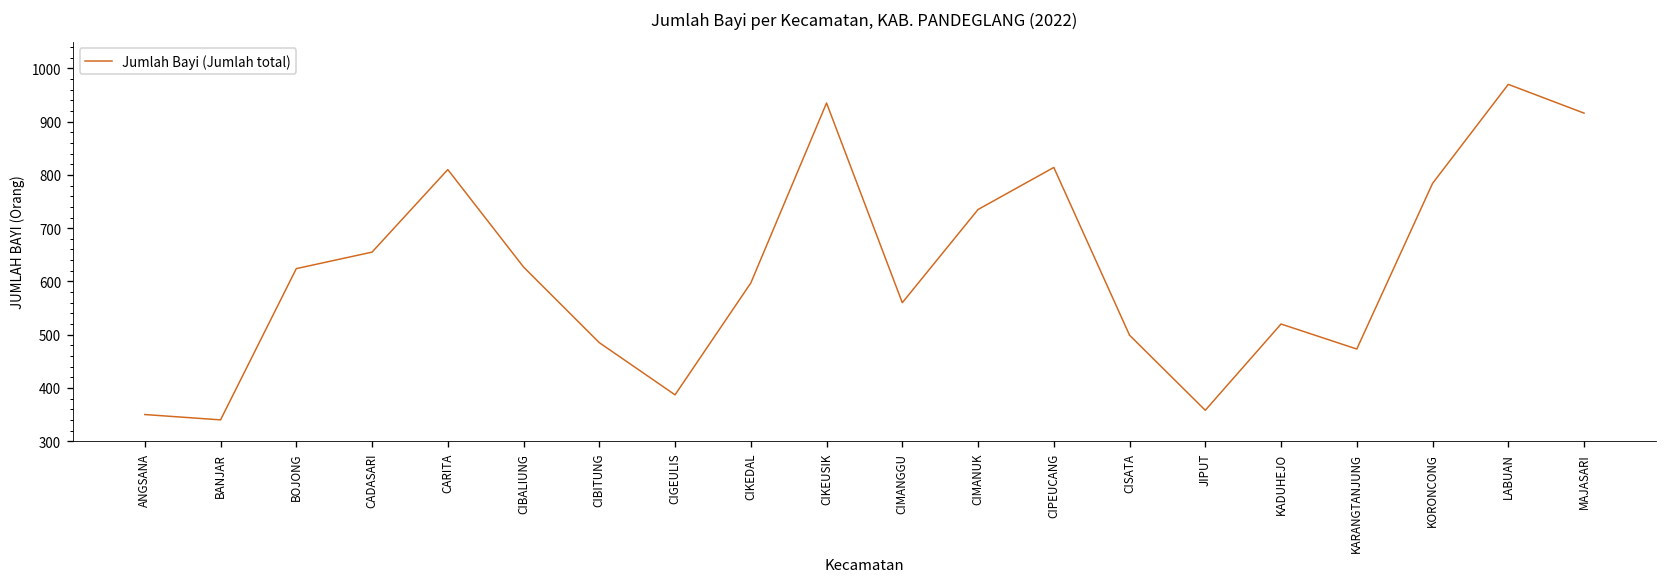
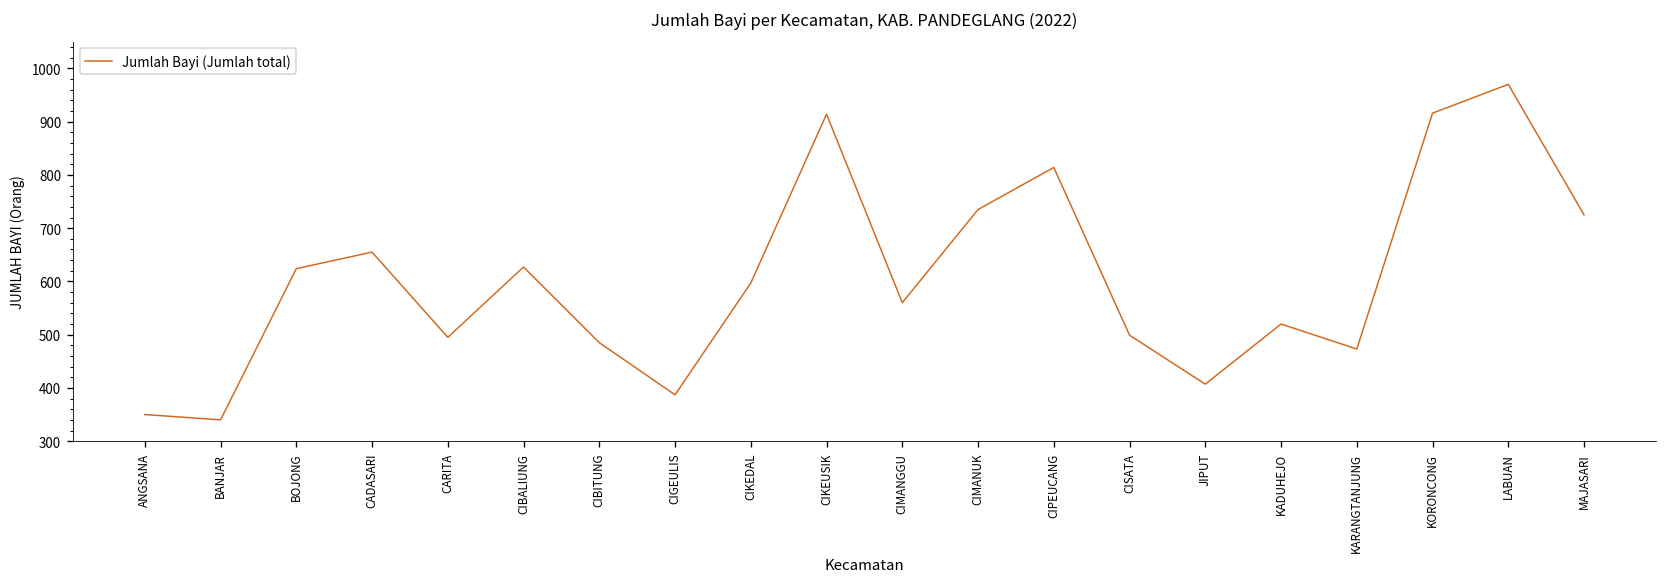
CARITA: 810 -> 500
CIKEUSIK: 940 -> 910
JIPUT: 360 -> 410
KORONCONG: 780 -> 920
MAJASARI: 920 -> 730
